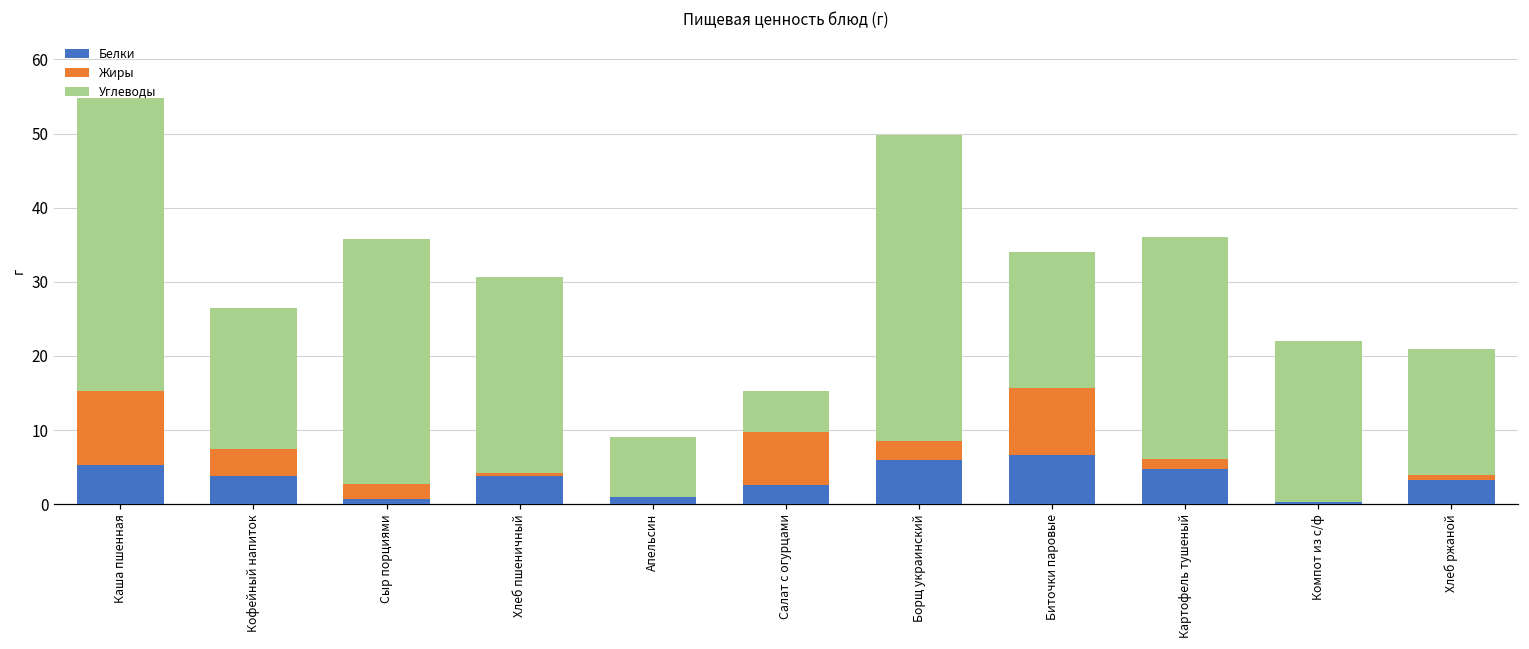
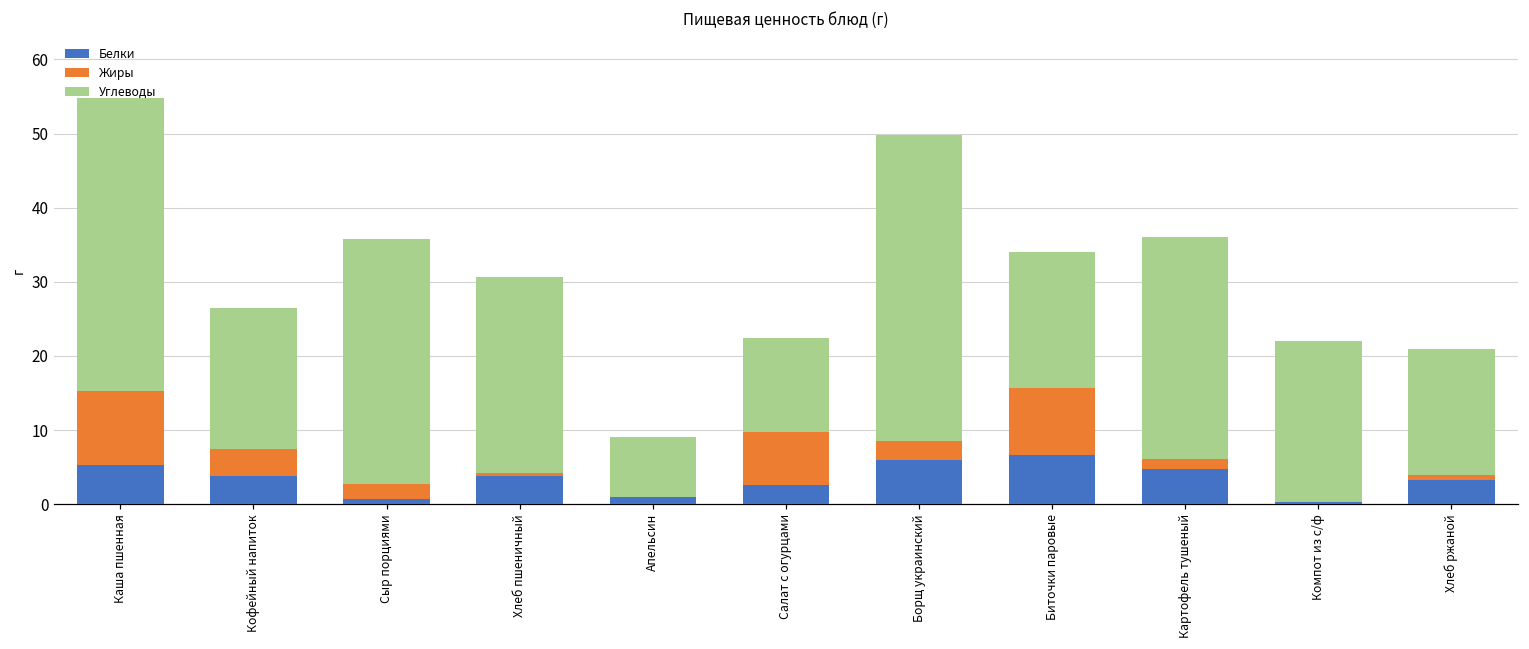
Углеводы, Салат с огурцами: 6 -> 13
